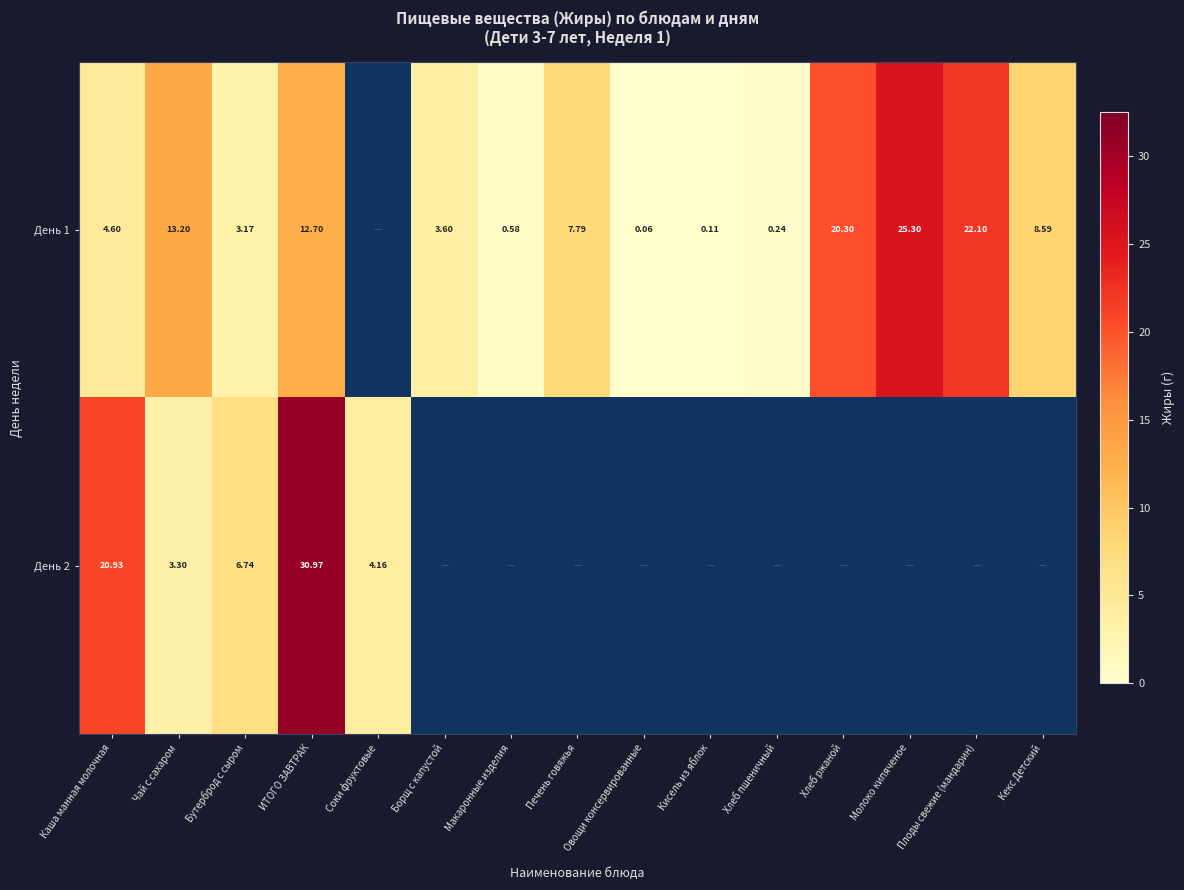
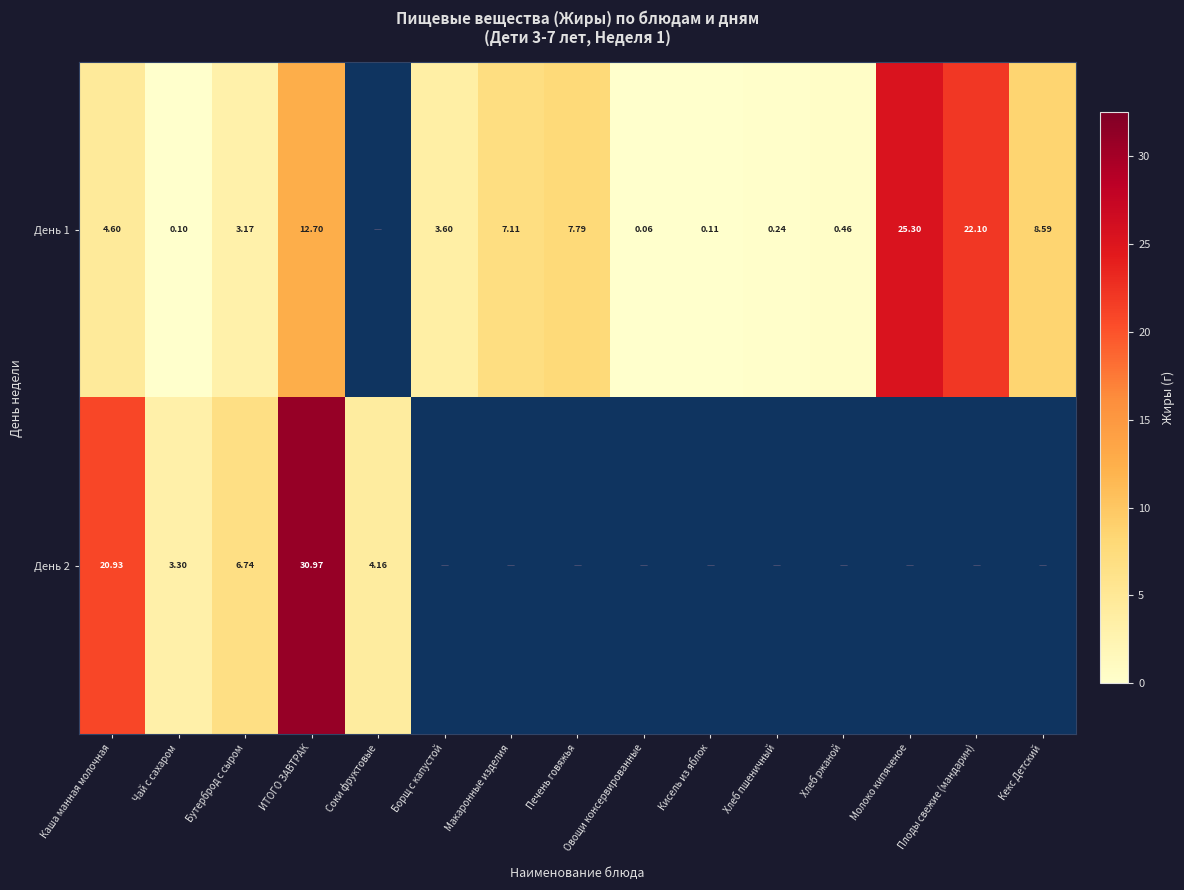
День 1, Чай с сахаром: 13.20 -> 0.10
День 1, Макаронные изделия: 0.58 -> 7.11
День 1, Хлеб ржаной: 20.30 -> 0.46
